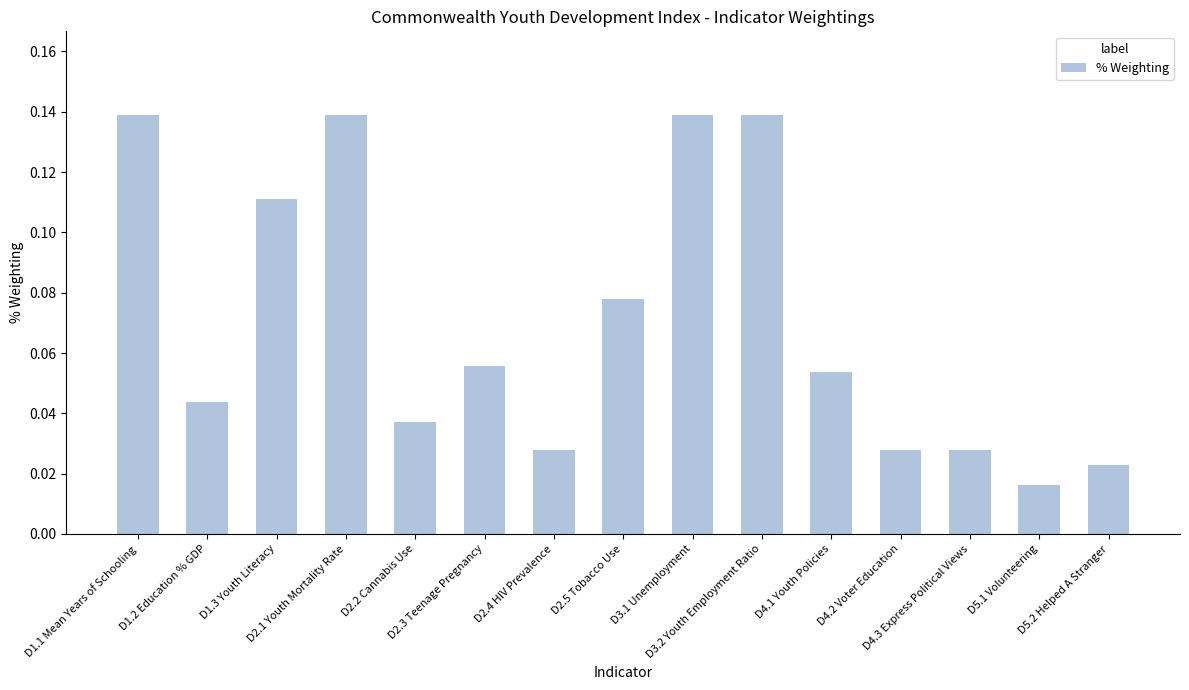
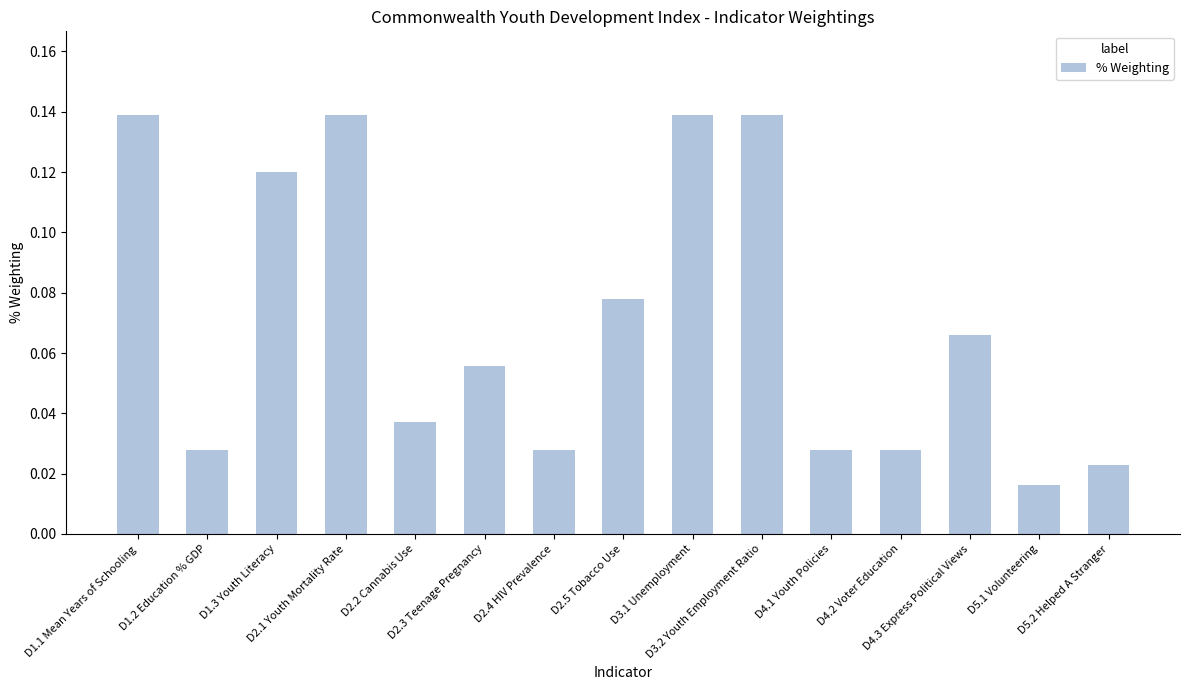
D1.2 Education % GDP: 0.044 -> 0.028
D1.3 Youth Literacy: 0.111 -> 0.120
D4.1 Youth Policies: 0.054 -> 0.028
D4.3 Express Political Views: 0.028 -> 0.066
